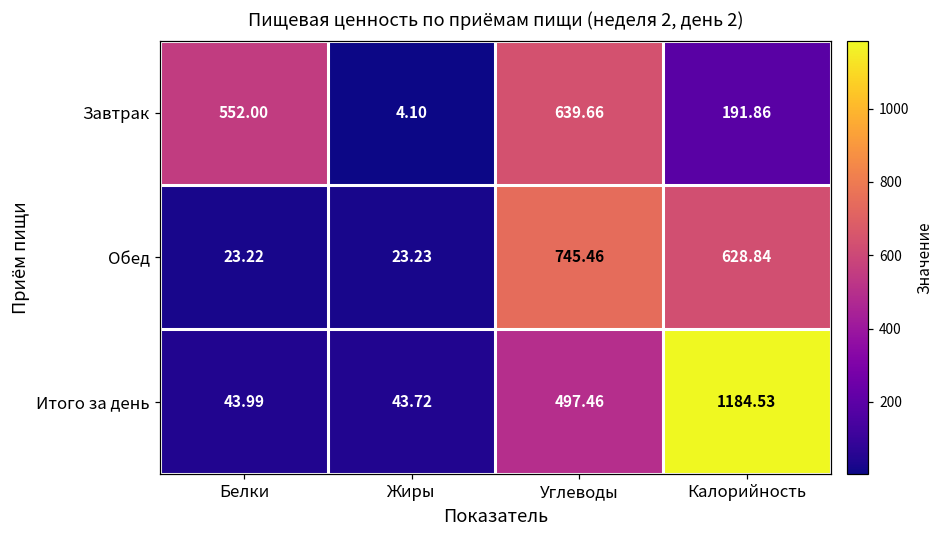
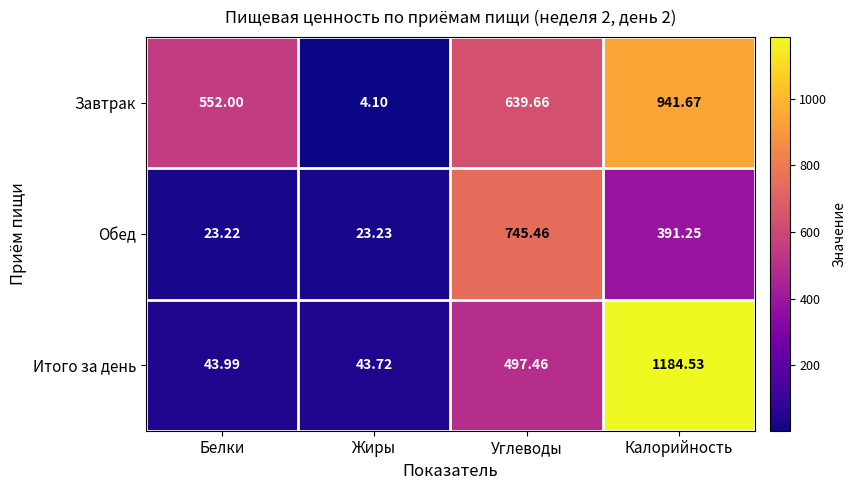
Завтрак, Калорийность: 191.86 -> 941.67
Обед, Калорийность: 628.84 -> 391.25
